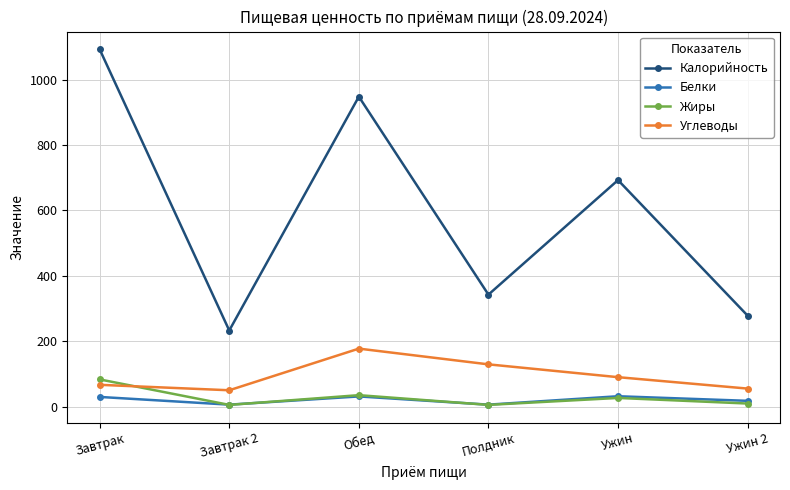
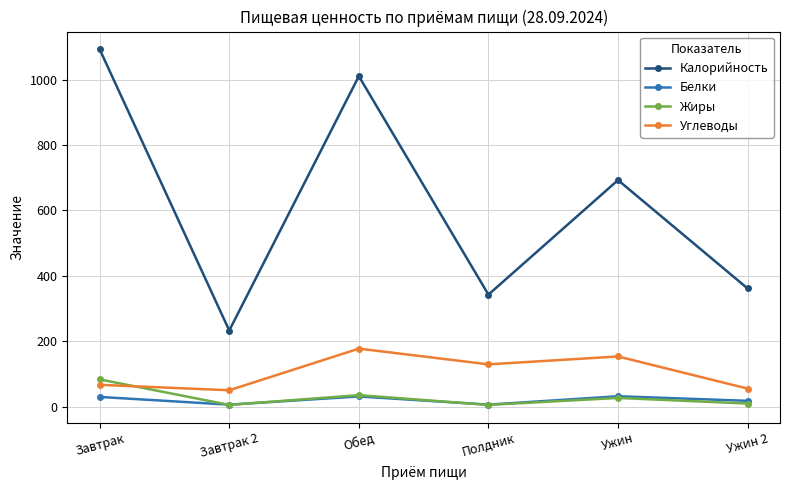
Калорийность, Обед: 950 -> 1010
Углеводы, Ужин: 90 -> 150
Калорийность, Ужин 2: 280 -> 360
